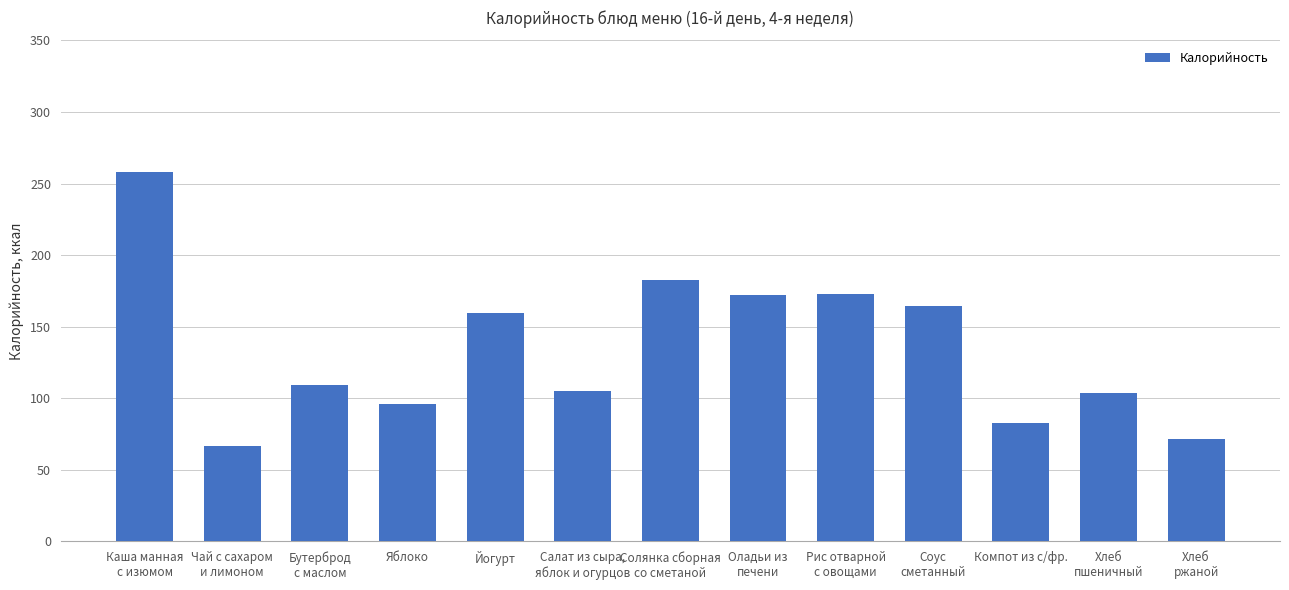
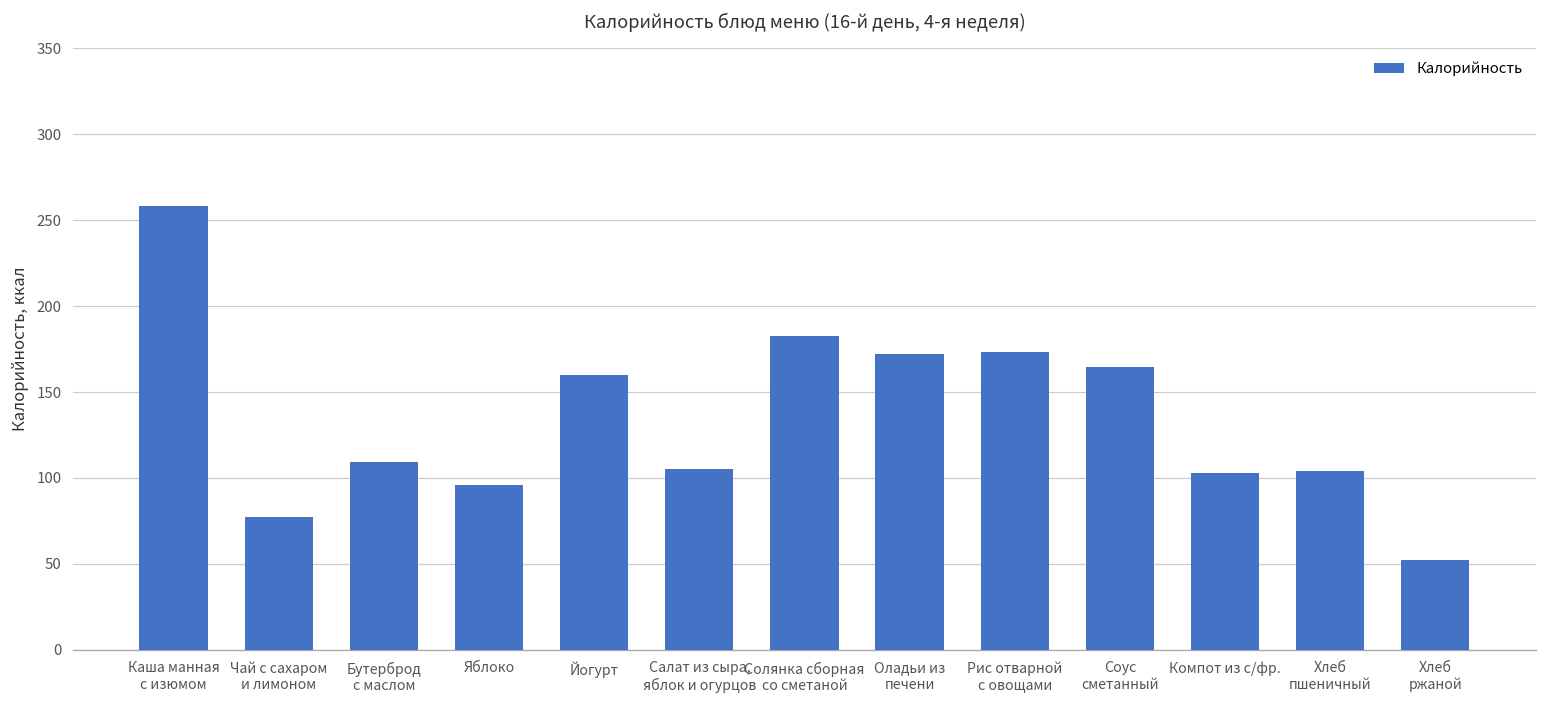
Чай с сахаром и лимоном: 66 -> 77
Компот из с/фр.: 83 -> 103
Хлеб ржаной: 71 -> 52
